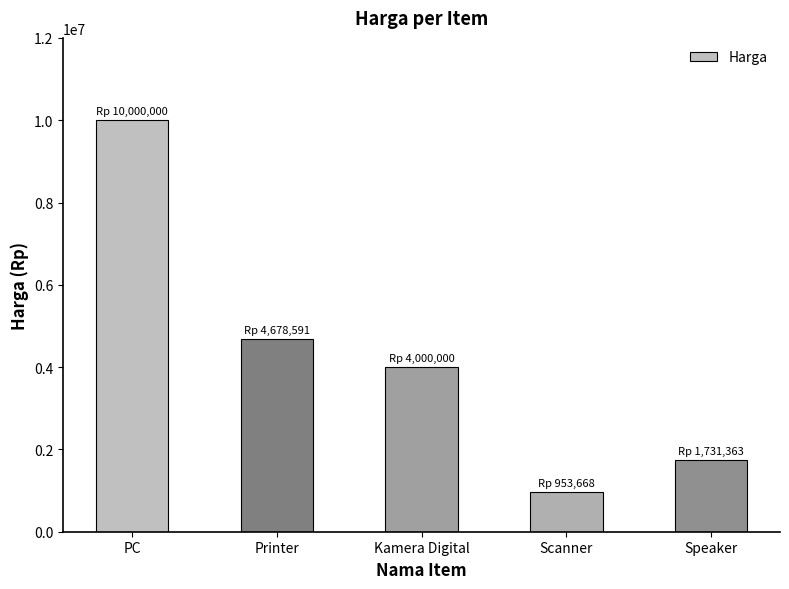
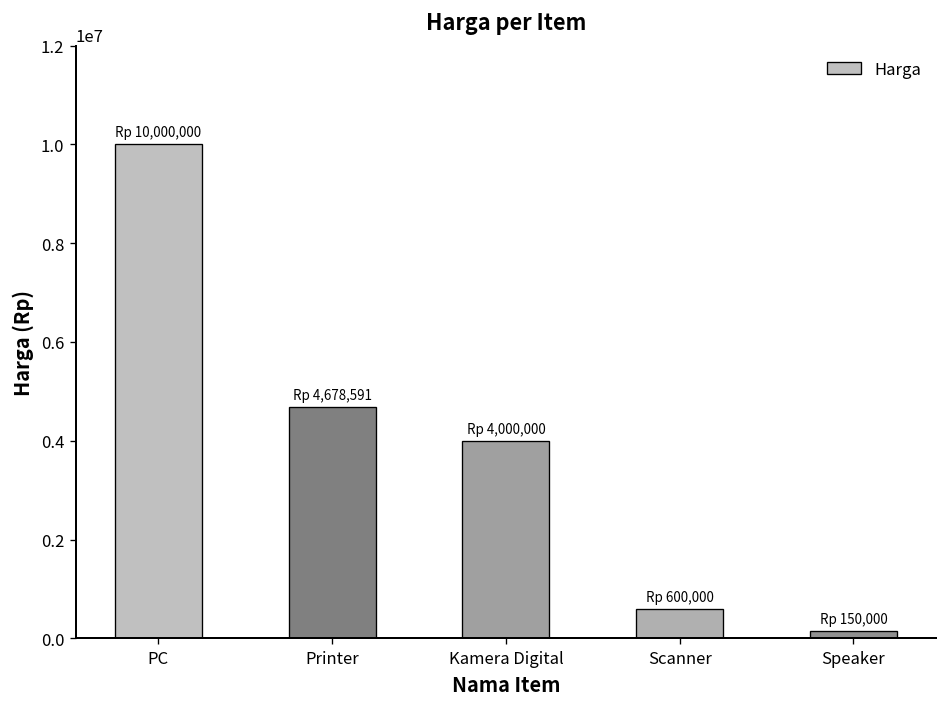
Scanner: 953,668 -> 600,000
Speaker: 1,731,363 -> 150,000
